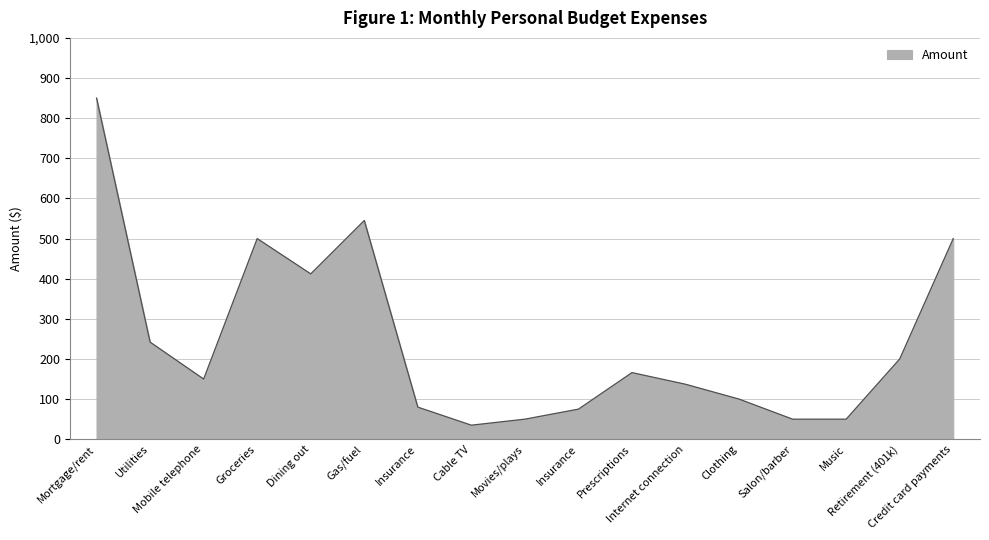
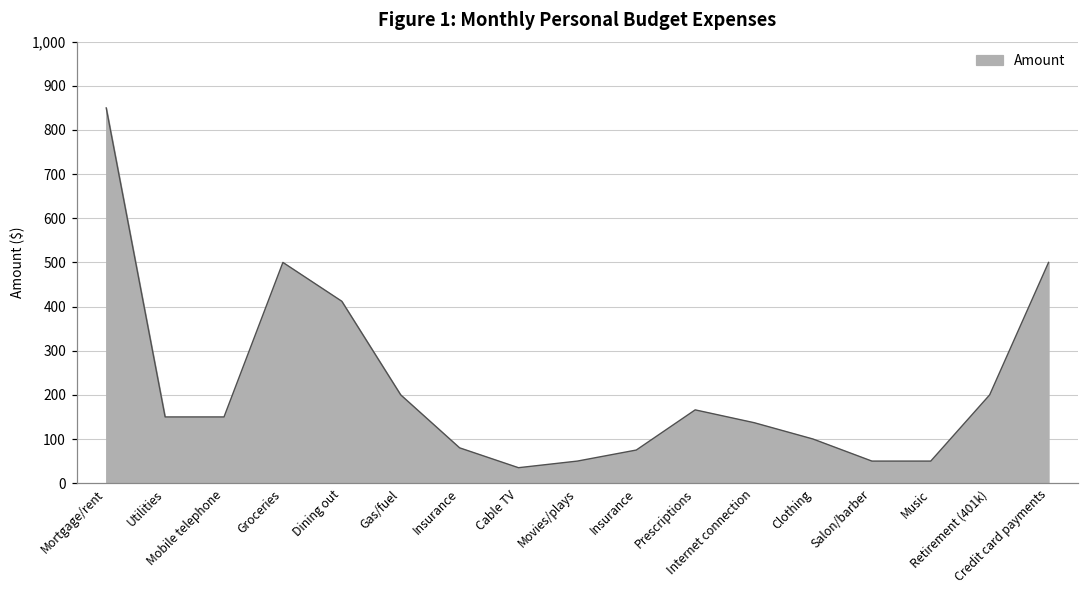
Utilities: 240 -> 150
Gas/fuel: 550 -> 200
